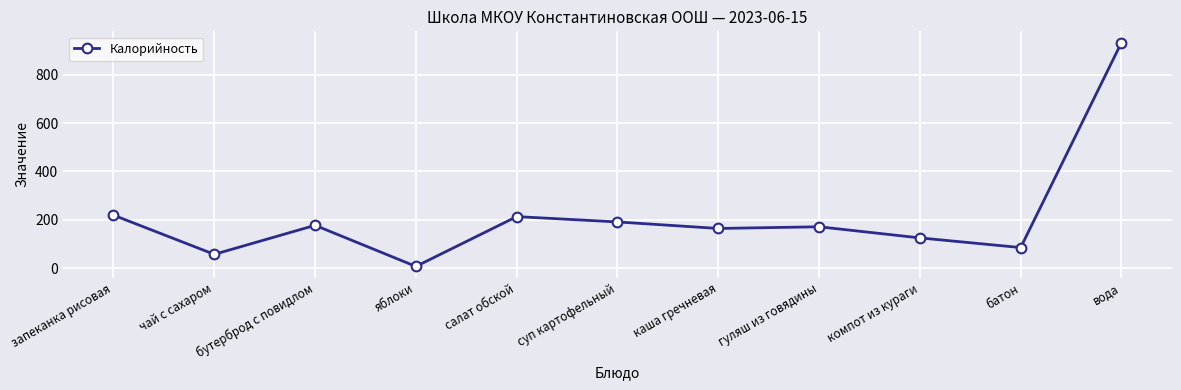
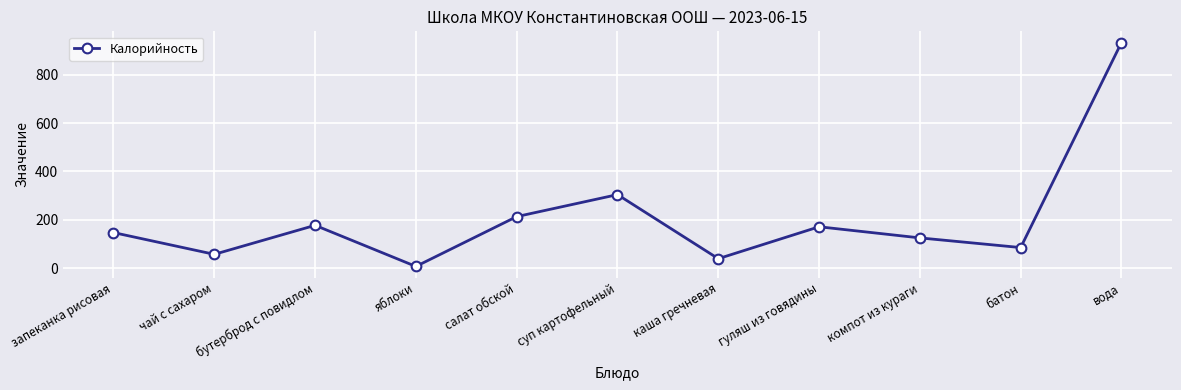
запеканка рисовая: 220 -> 150
суп картофельный: 190 -> 300
каша гречневая: 160 -> 40
